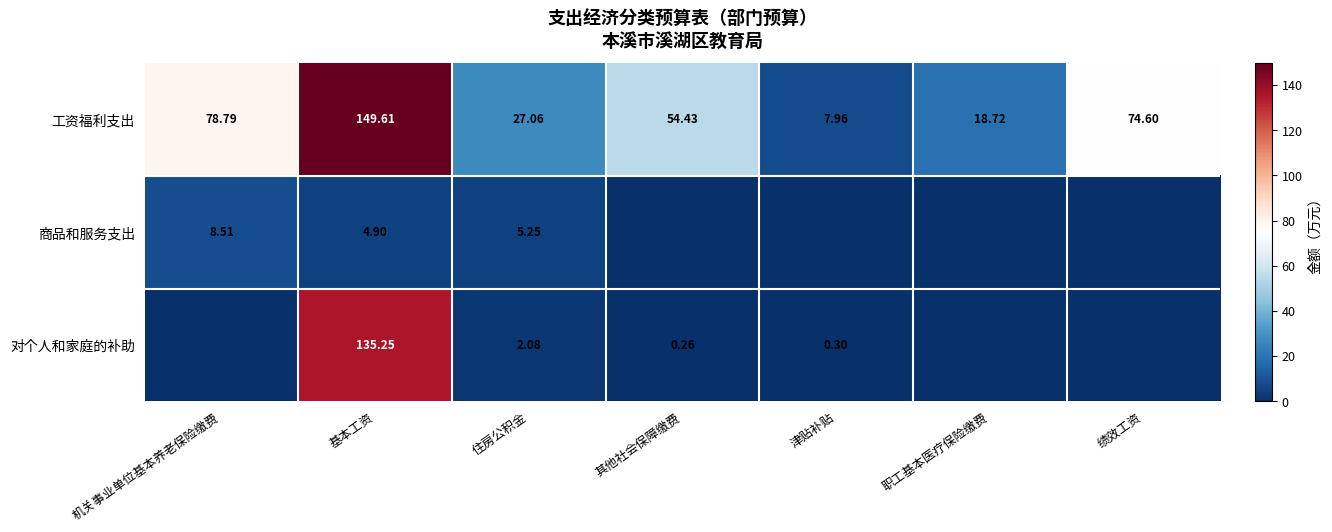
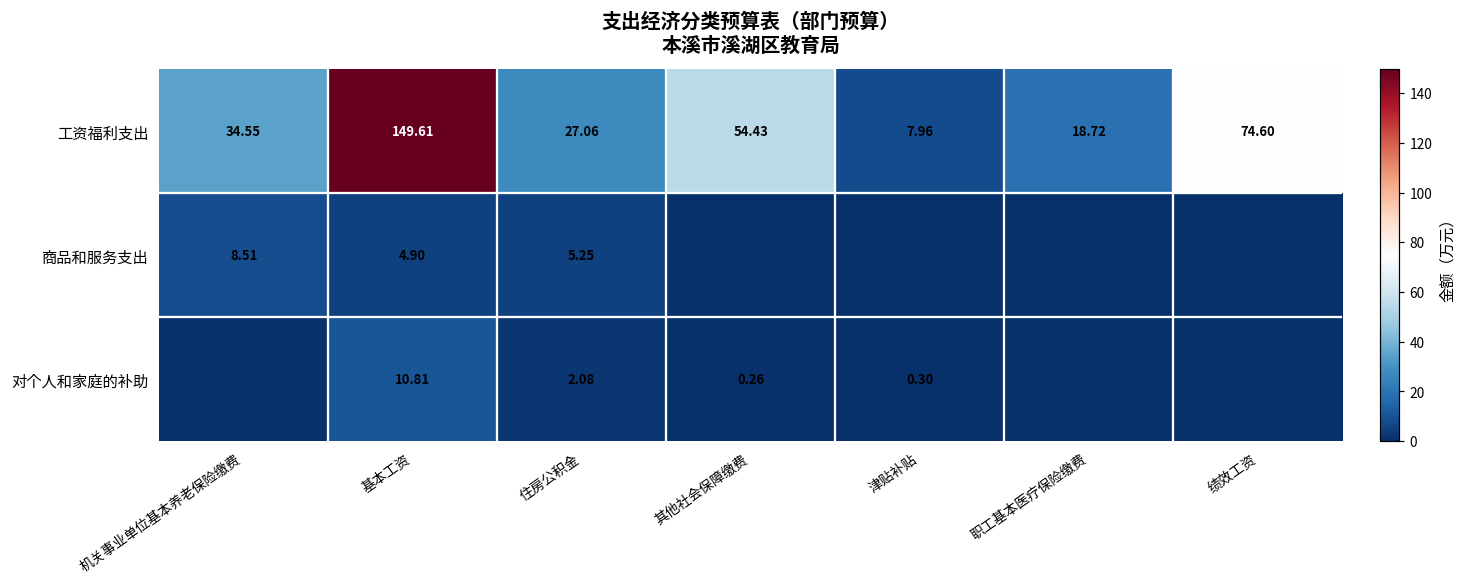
工资福利支出, 机关事业单位基本养老保险缴费: 78.79 -> 34.55
对个人和家庭的补助, 基本工资: 135.25 -> 10.81
